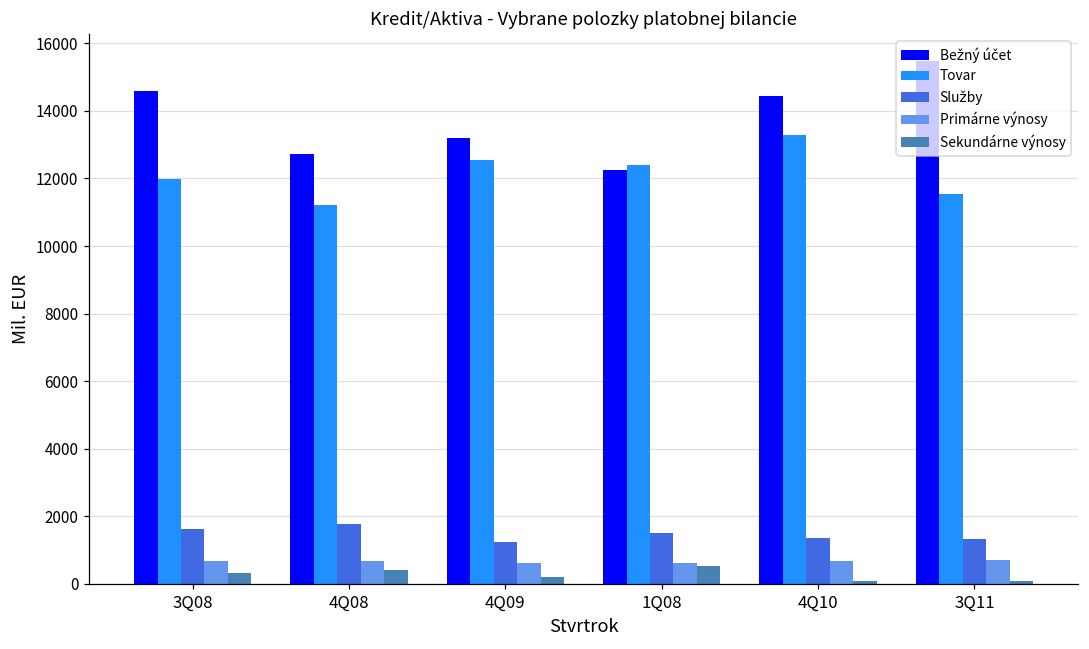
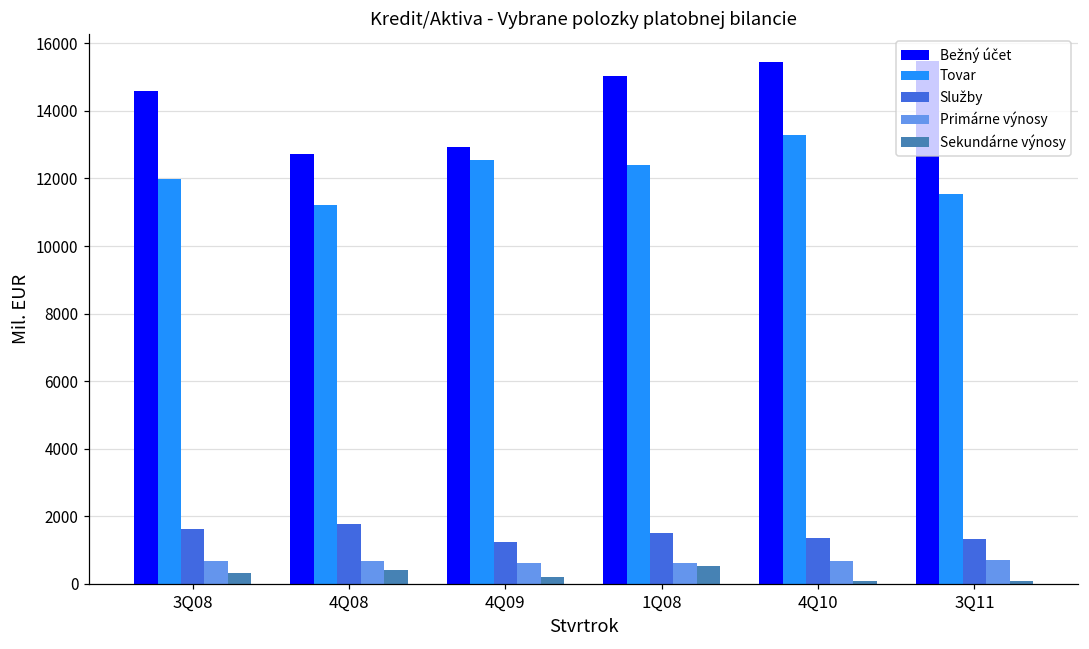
Bežný účet, 4Q09: 13200 -> 12900
Bežný účet, 1Q08: 12300 -> 15000
Bežný účet, 4Q10: 14400 -> 15400
